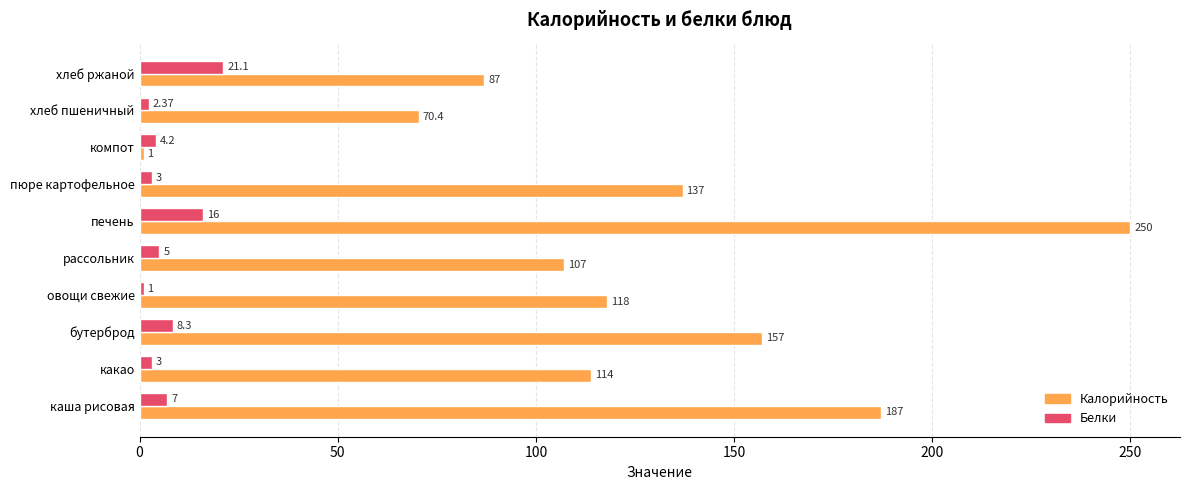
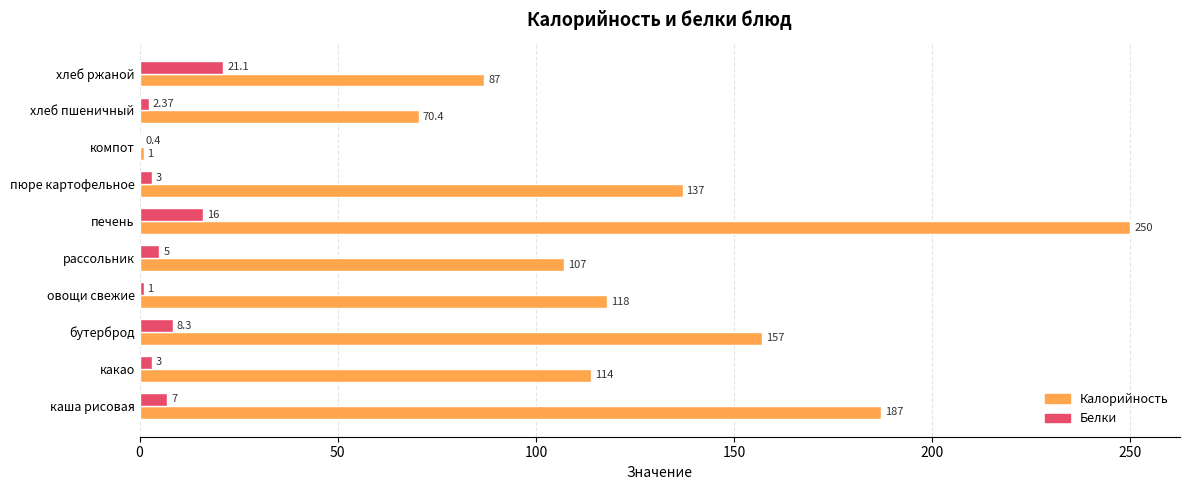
Белки, компот: 4.2 -> 0.4
